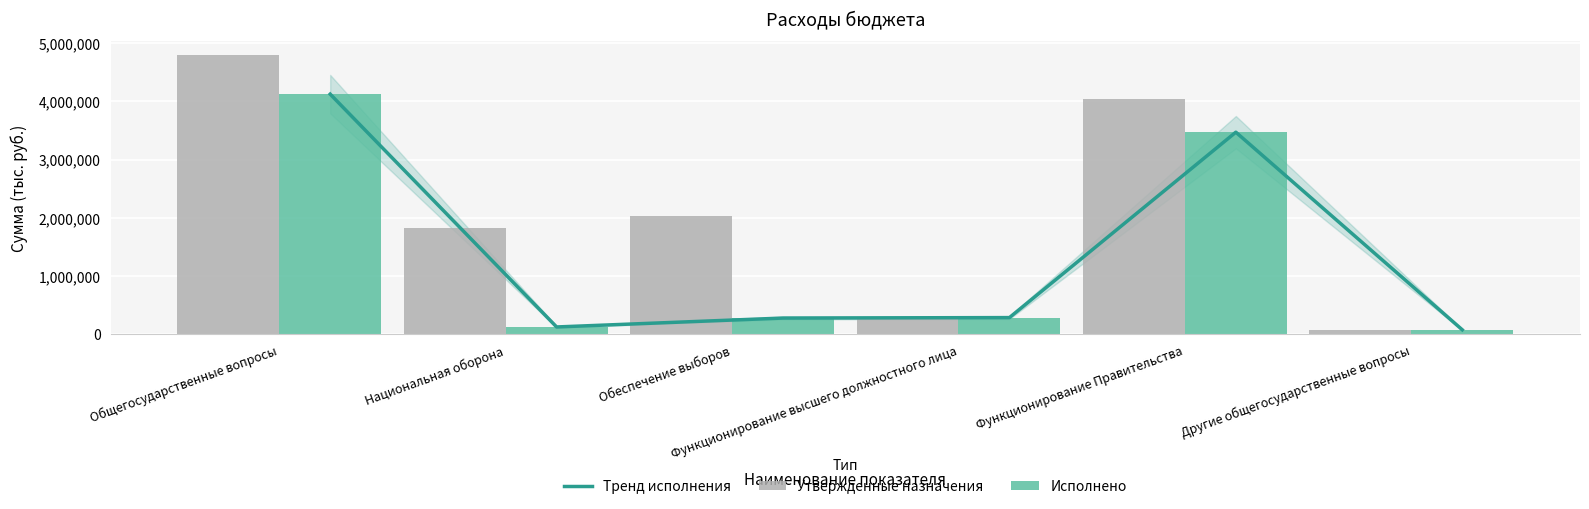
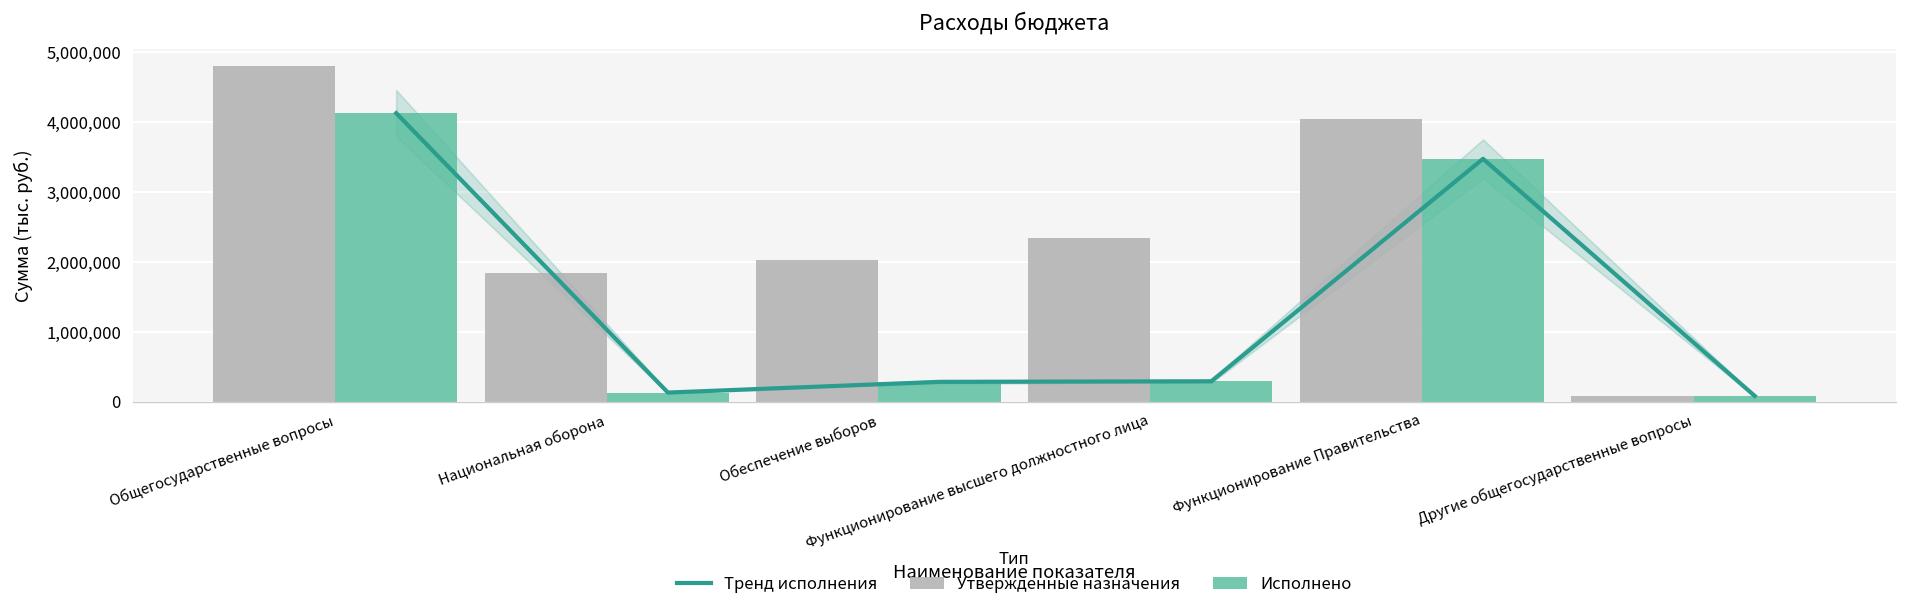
Утвержденные назначения, Функционирование высшего должностного лица: 300,000 -> 2,300,000
